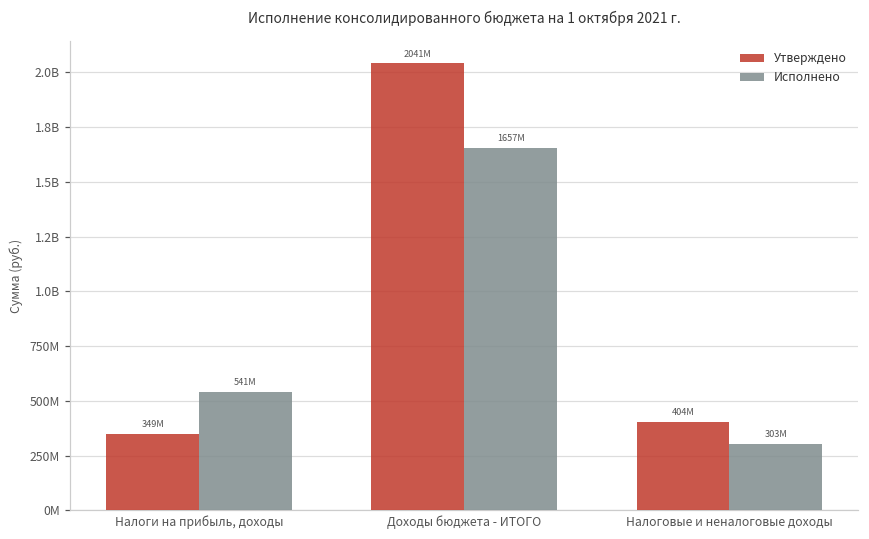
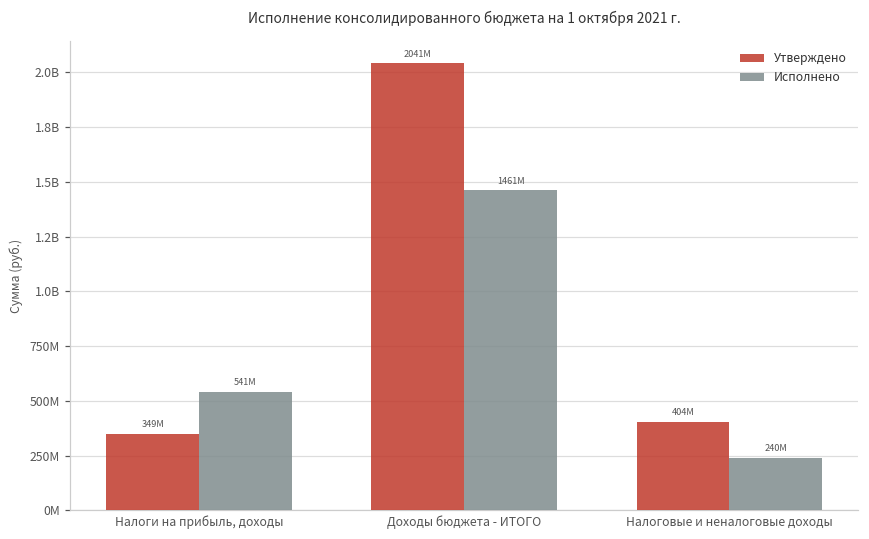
Исполнено, Доходы бюджета - ИТОГО: 1657M -> 1461M
Исполнено, Налоговые и неналоговые доходы: 303M -> 240M
